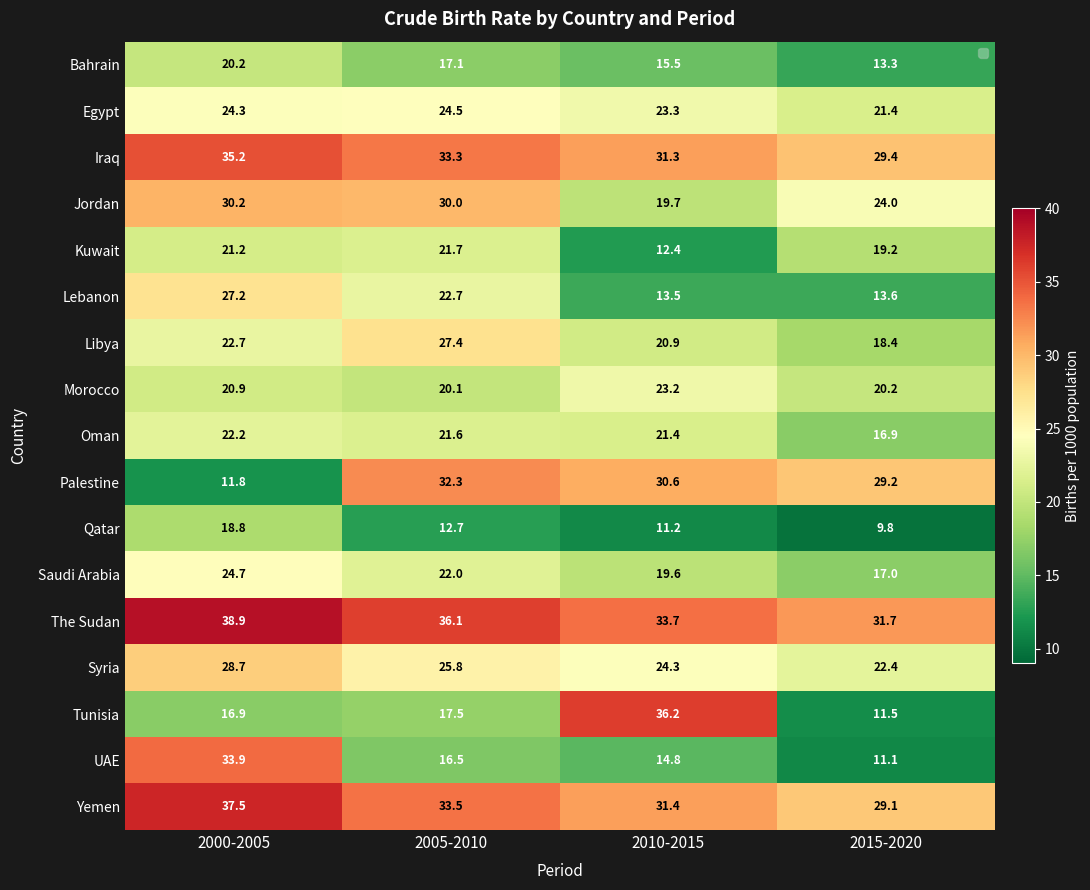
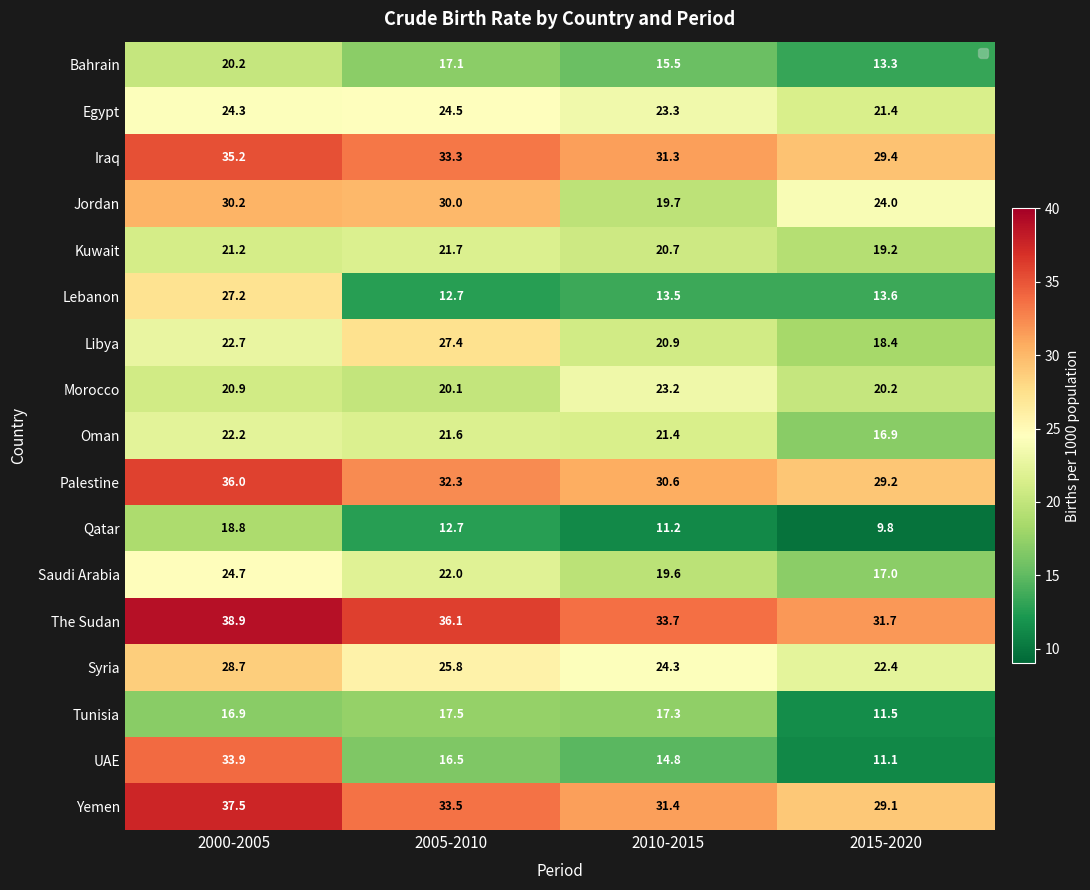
Kuwait, 2010-2015: 12.4 -> 20.7
Lebanon, 2005-2010: 22.7 -> 12.7
Palestine, 2000-2005: 11.8 -> 36.0
Tunisia, 2010-2015: 36.2 -> 17.3
